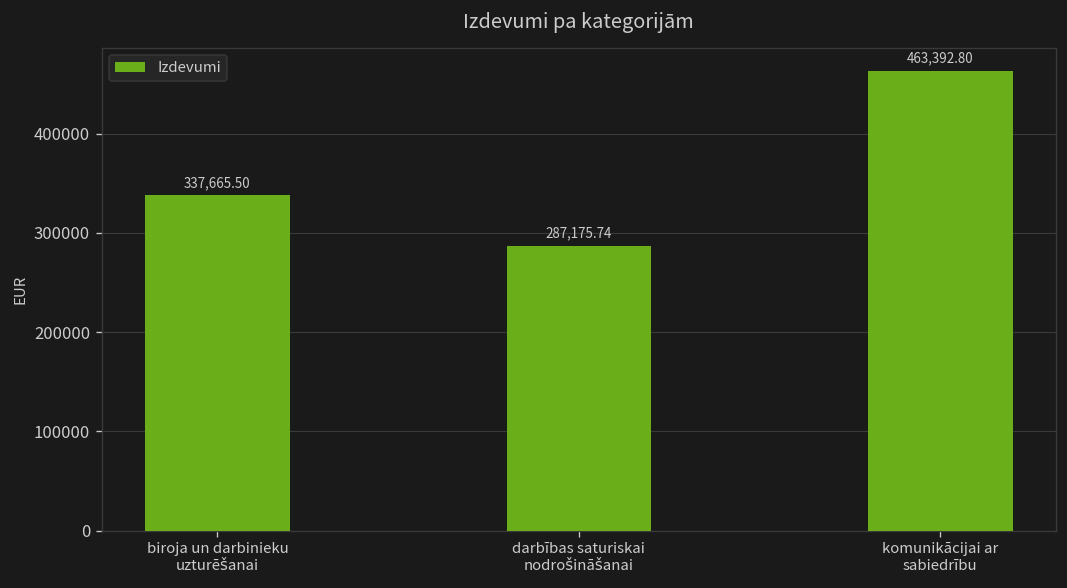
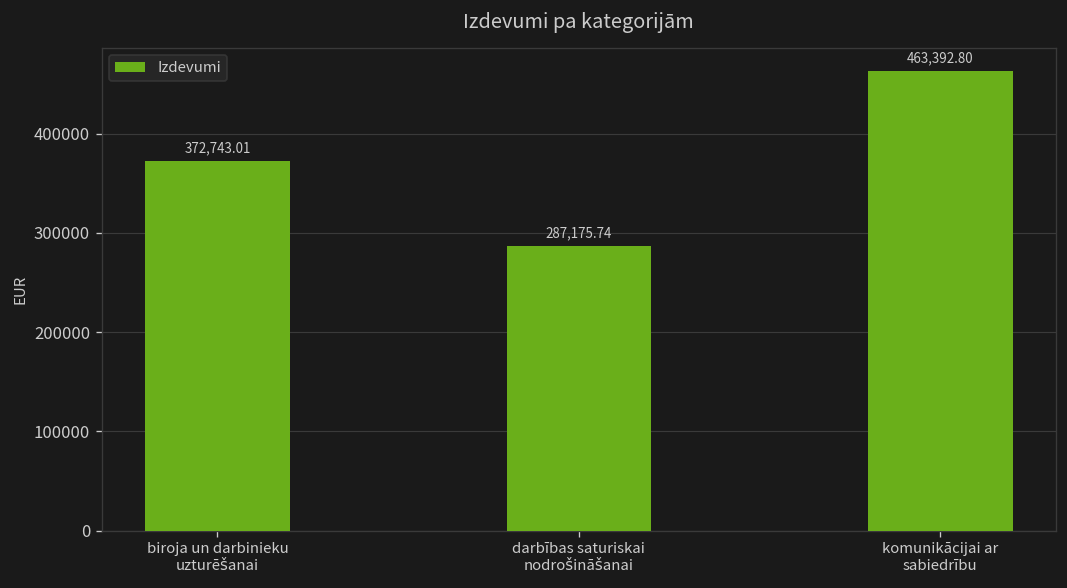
biroja un darbinieku uzturēšanai: 337,665.50 -> 372,743.01
